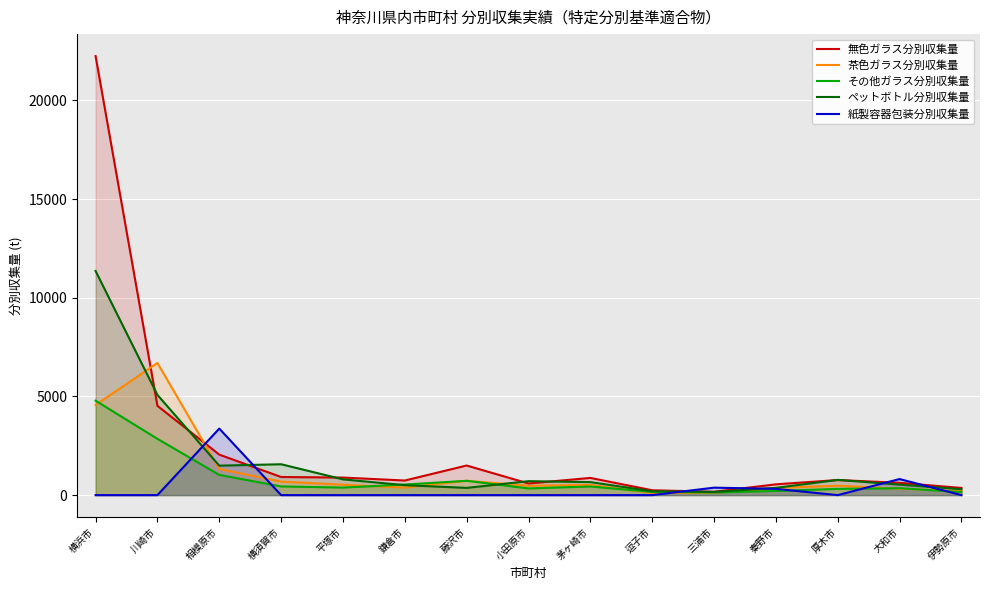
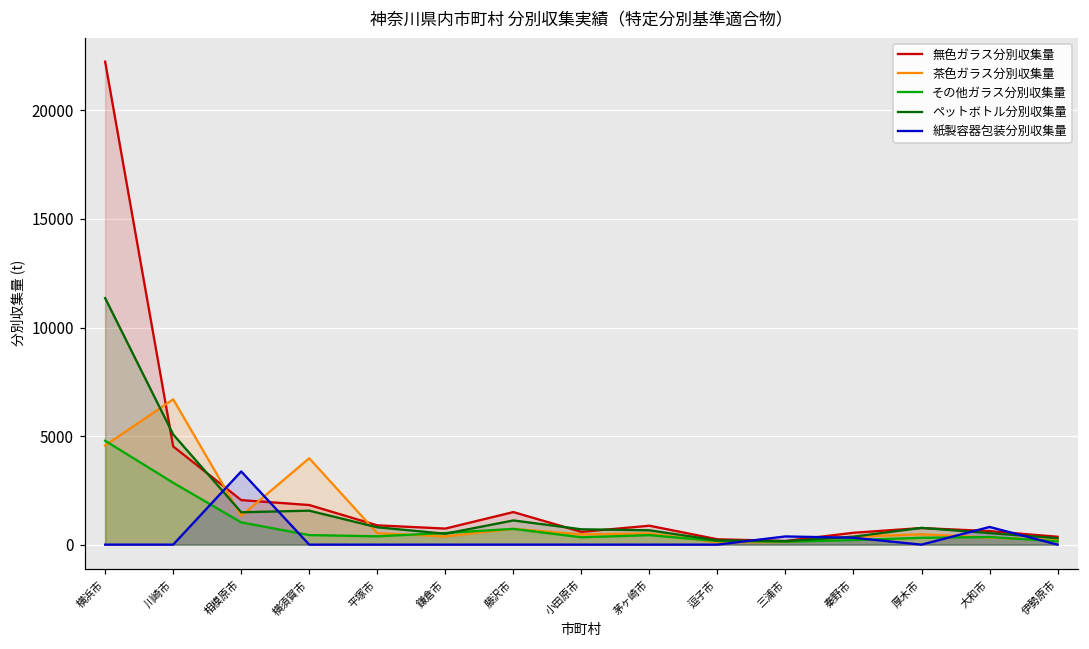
無色ガラス分別収集量, 横須賀市: 900 -> 1800
茶色ガラス分別収集量, 横須賀市: 700 -> 4000
ペットボトル分別収集量, 藤沢市: 400 -> 1100
